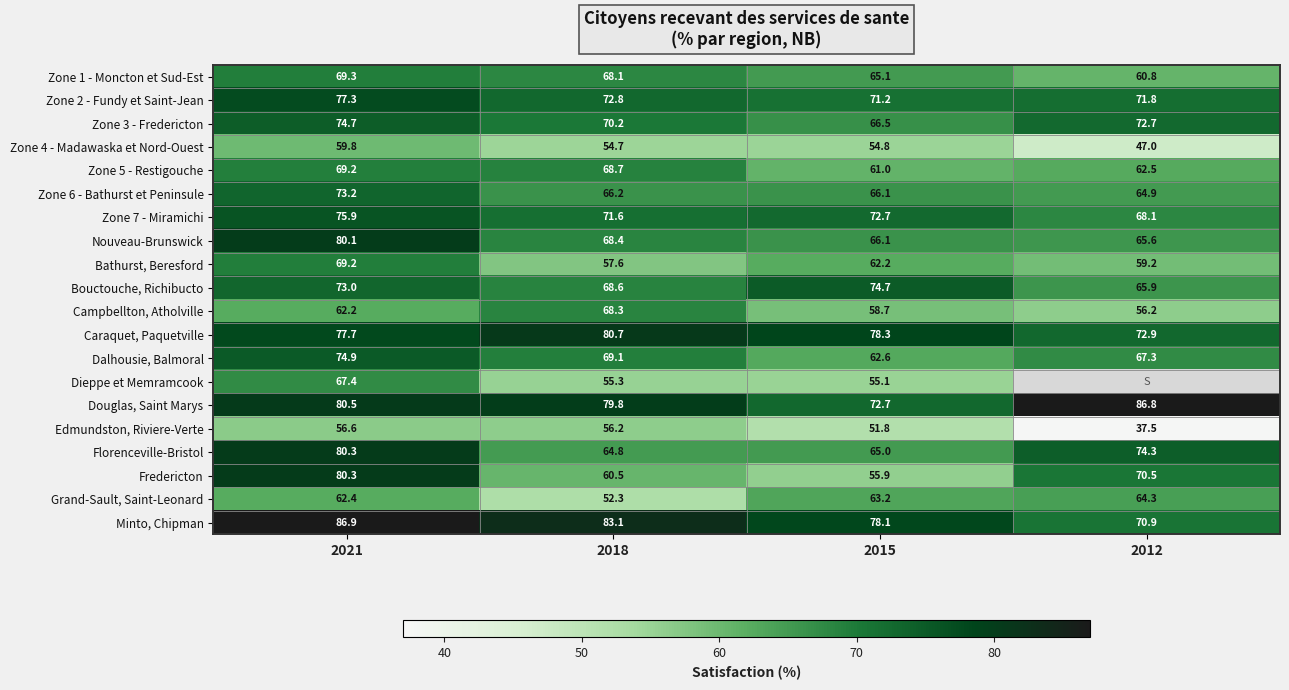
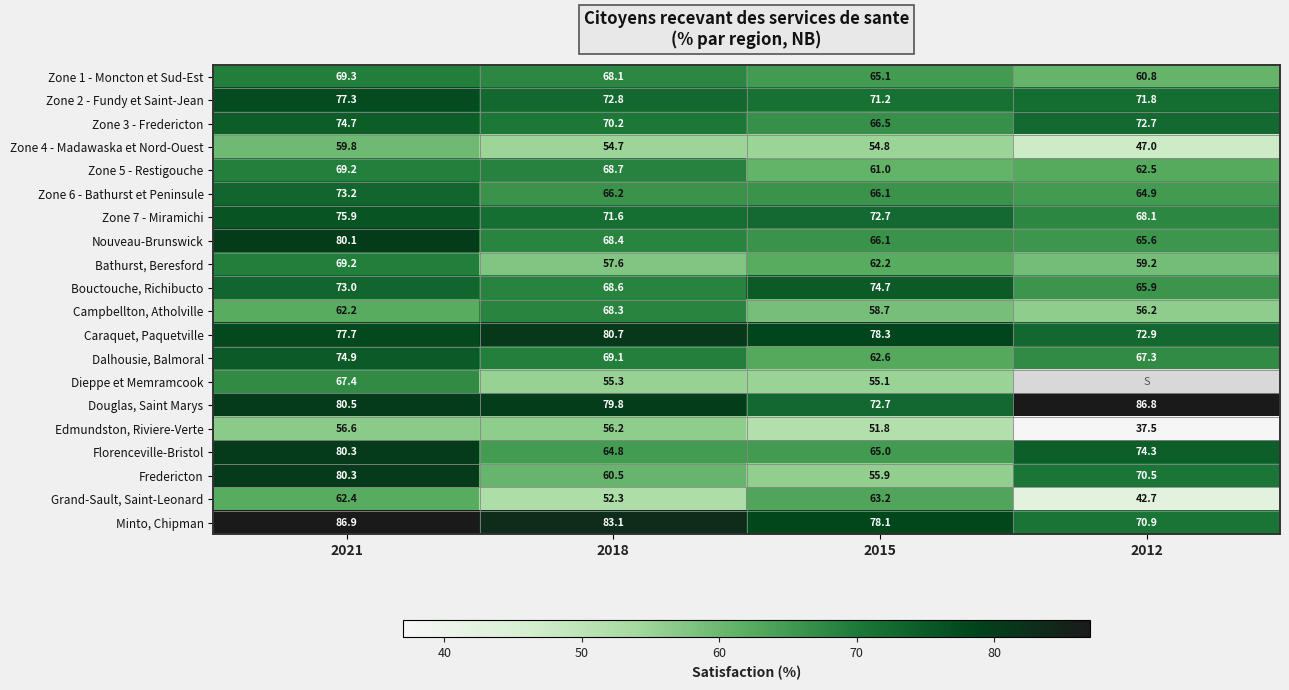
Grand-Sault, Saint-Leonard, 2012: 64.3 -> 42.7
